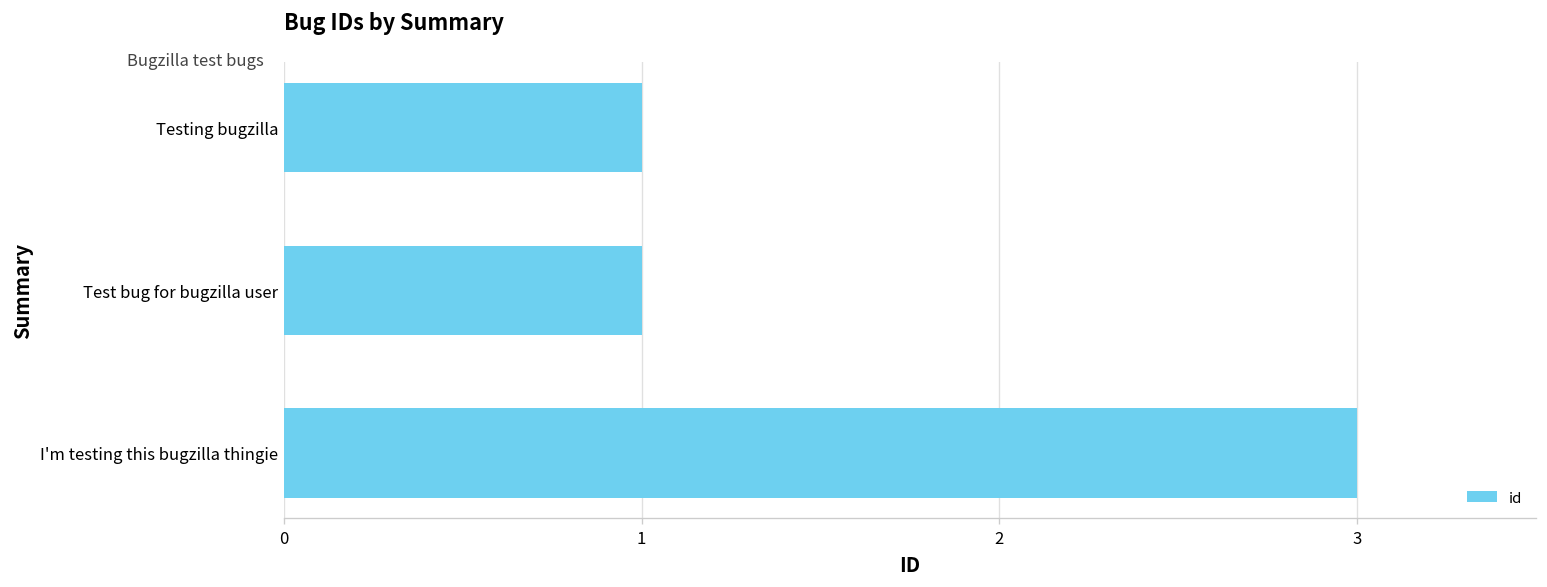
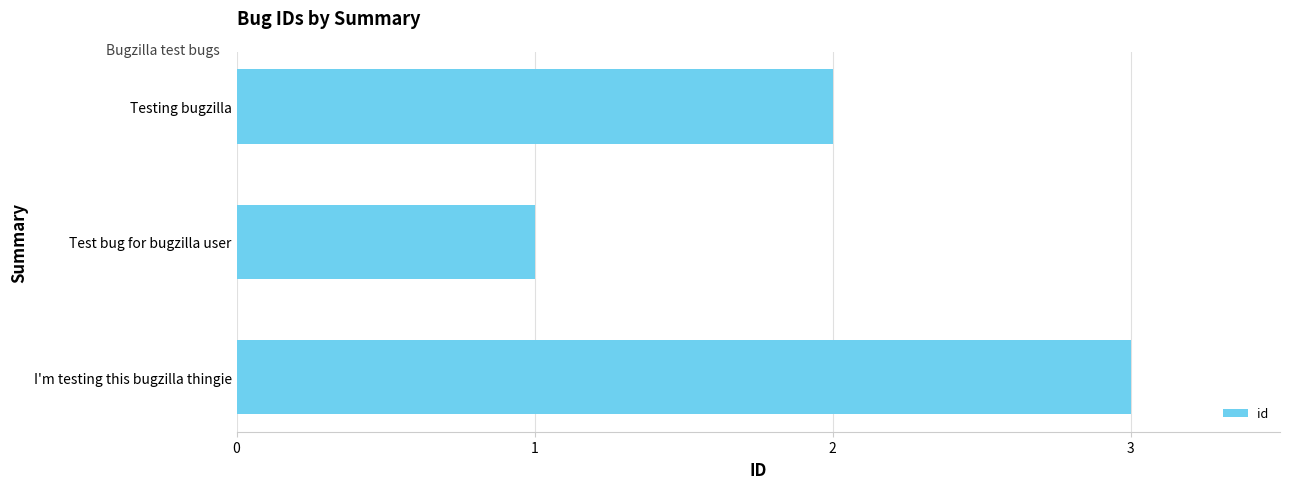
Testing bugzilla: 1 -> 2
